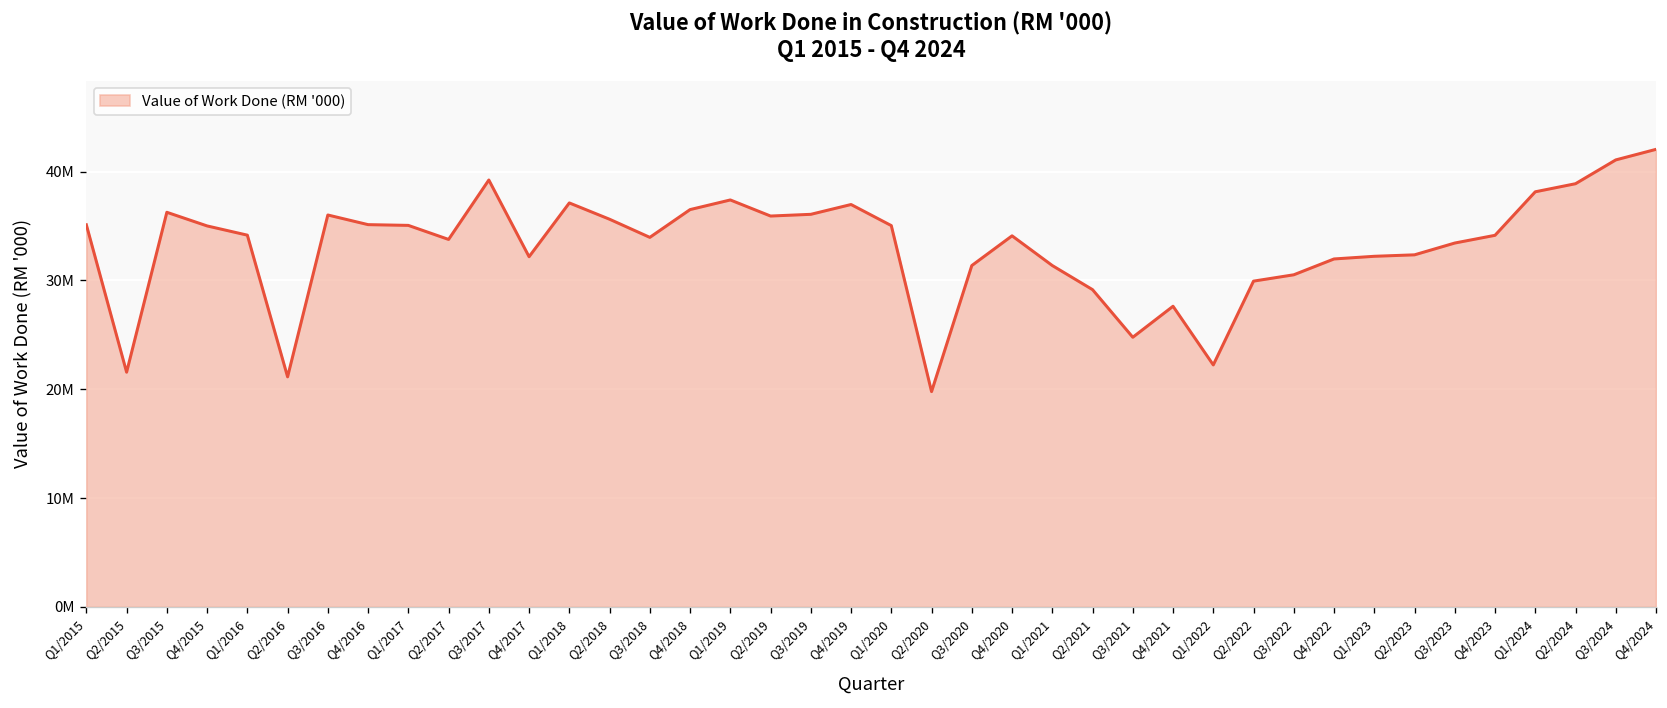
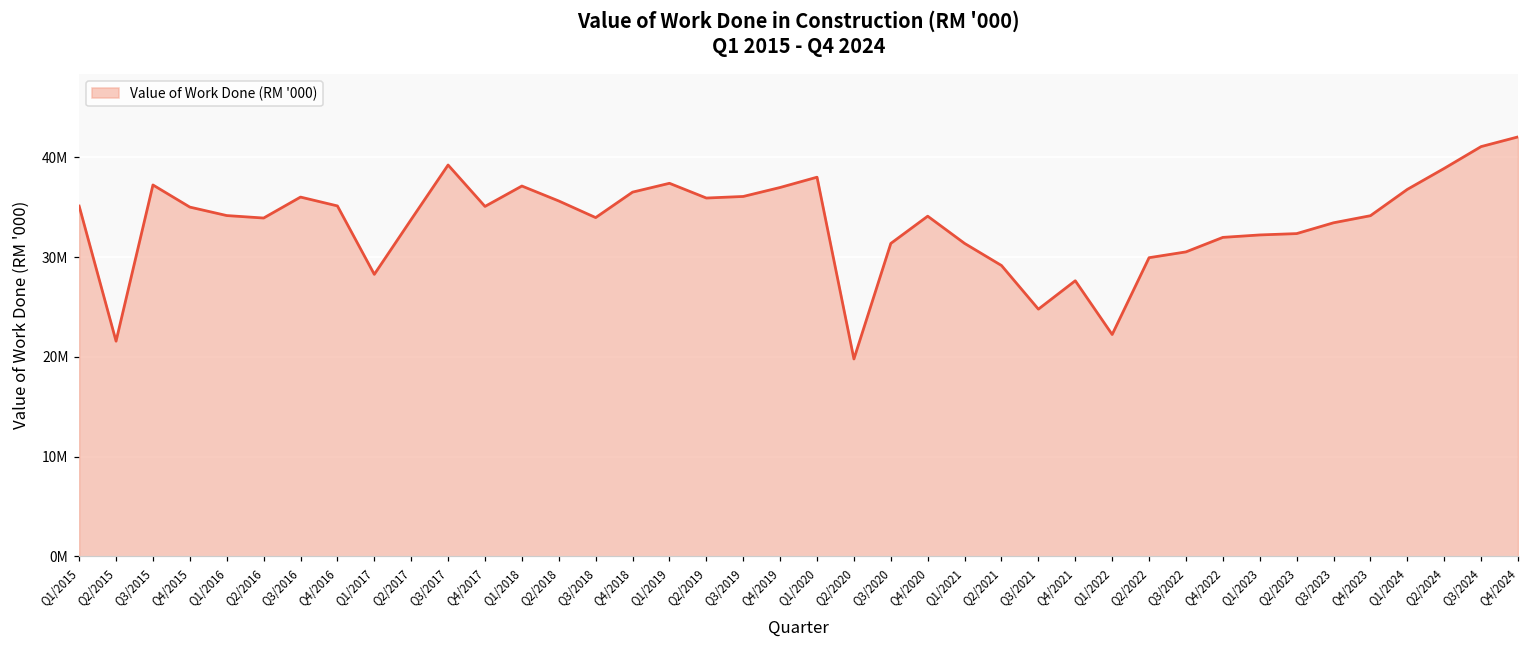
Q3/2015: 36000000 -> 37000000
Q2/2016: 21000000 -> 34000000
Q1/2017: 35000000 -> 28000000
Q4/2017: 32000000 -> 35000000
Q1/2020: 35000000 -> 38000000
Q1/2024: 38000000 -> 37000000
